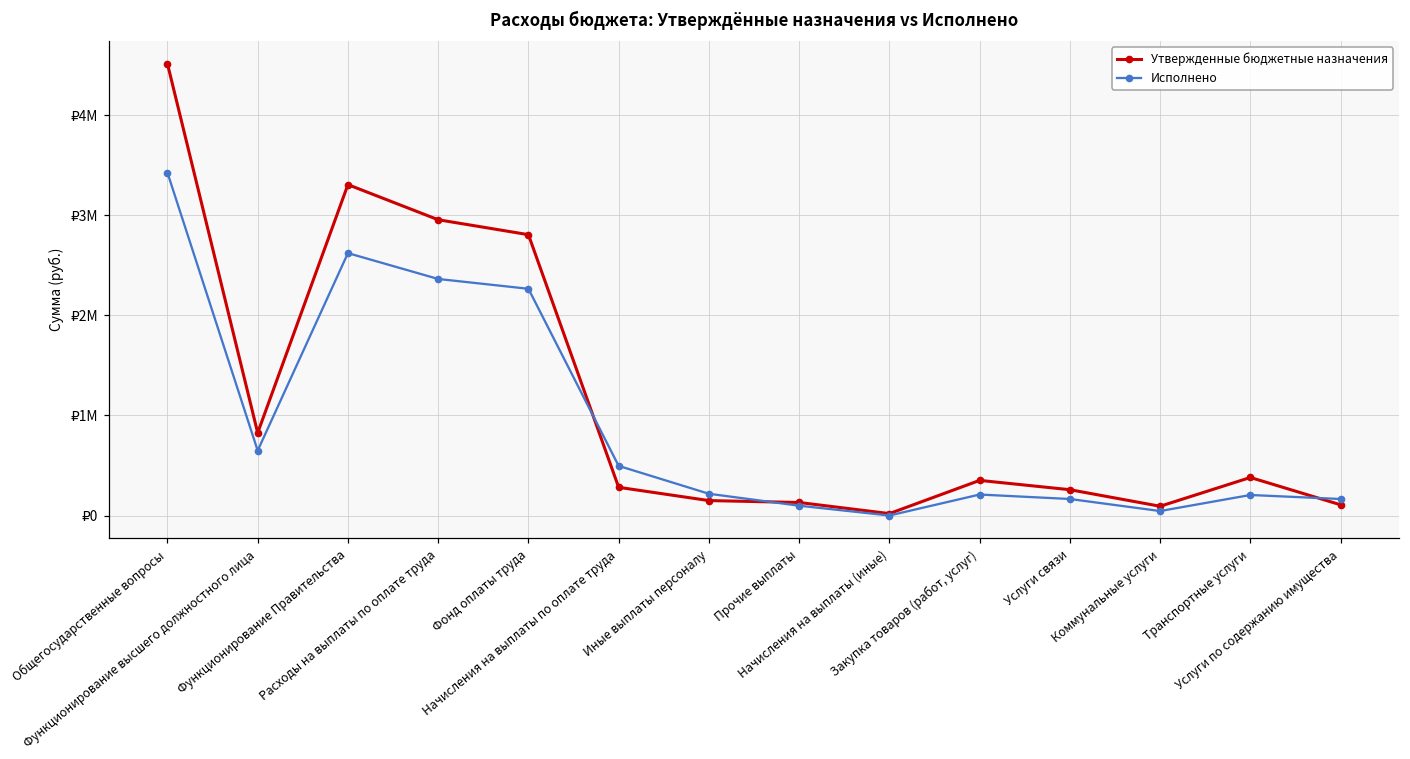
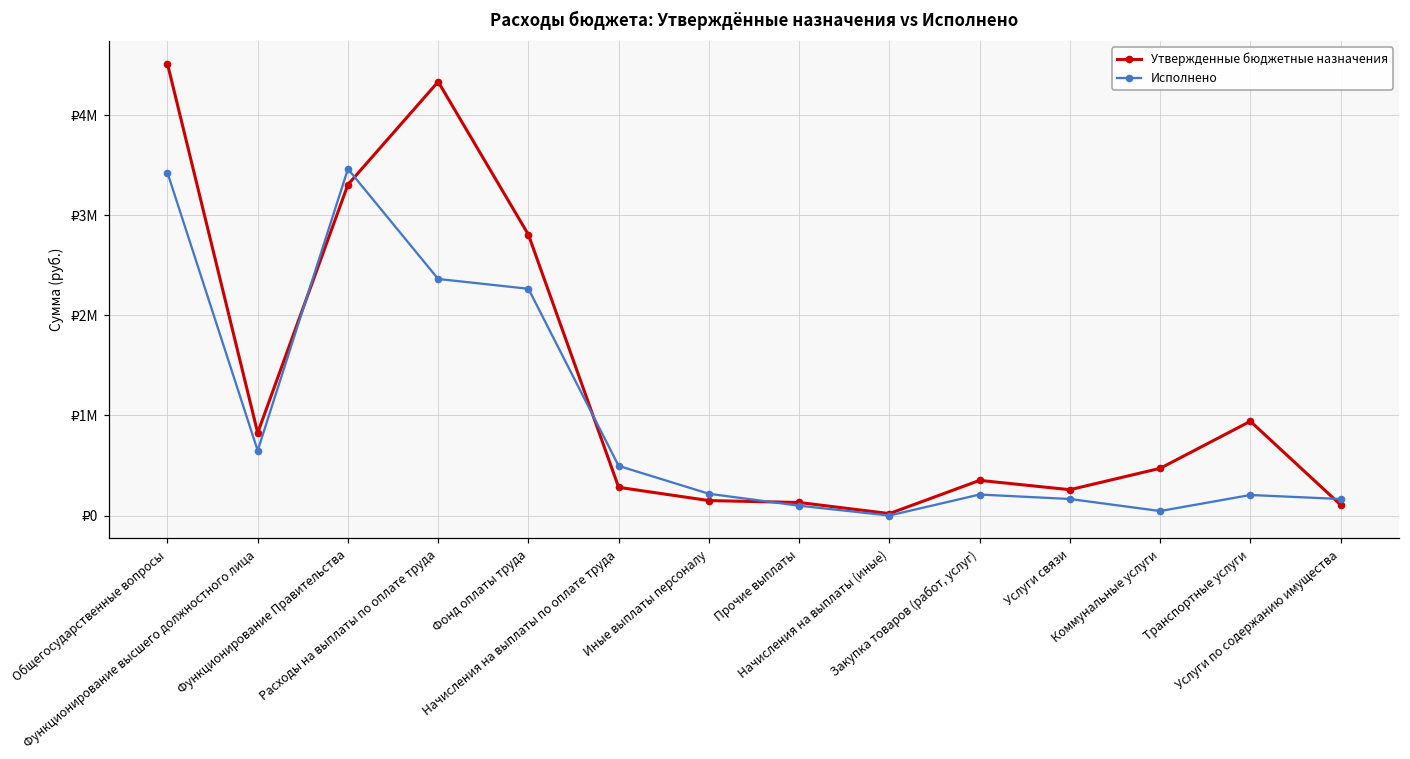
Исполнено, Функционирование Правительства: ₽2600000 -> ₽3500000
Утвержденные бюджетные назначения, Расходы на выплаты по оплате труда: ₽3000000 -> ₽4300000
Утвержденные бюджетные назначения, Коммунальные услуги: ₽100000 -> ₽500000
Утвержденные бюджетные назначения, Транспортные услуги: ₽400000 -> ₽900000
